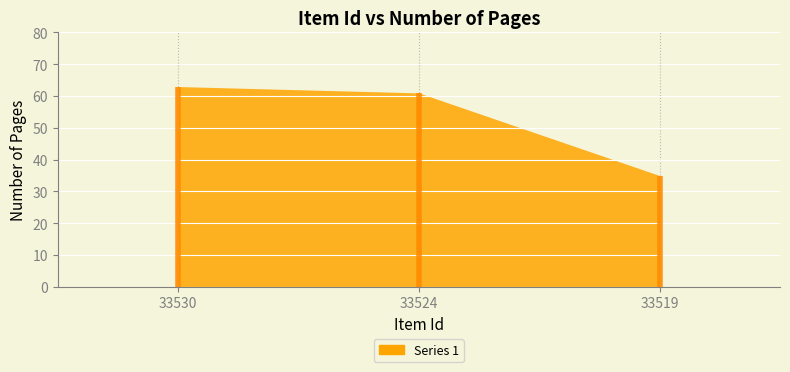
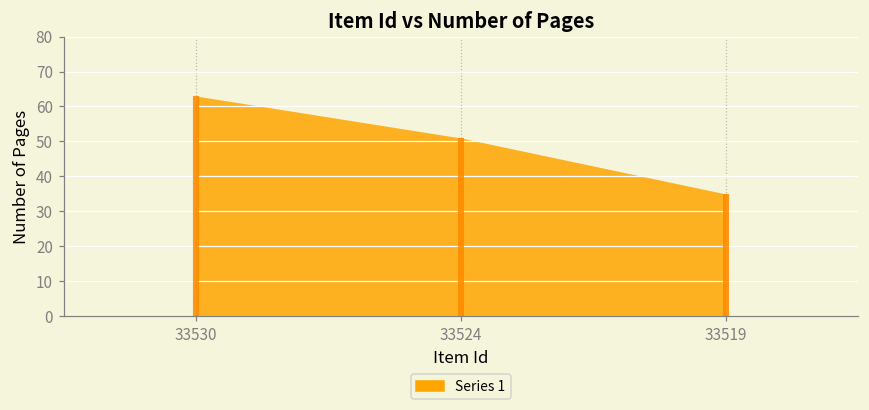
33524: 61 -> 51
